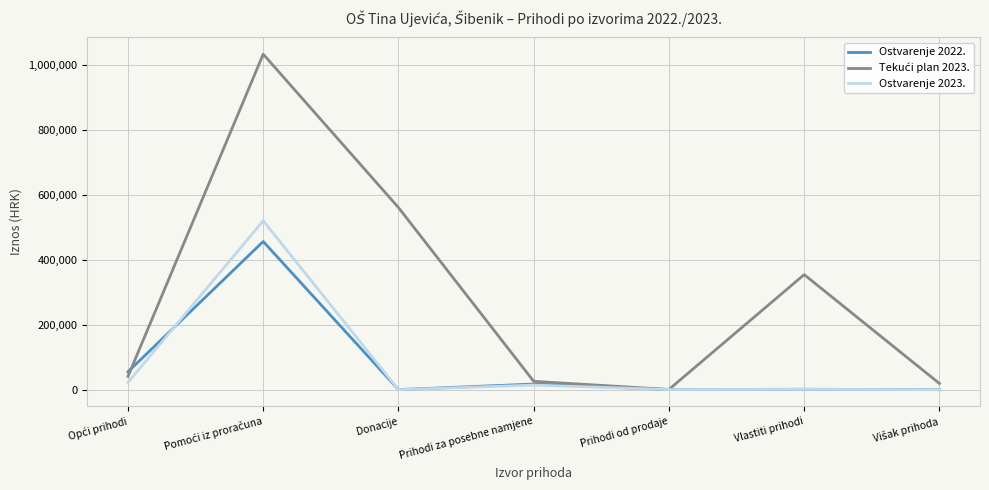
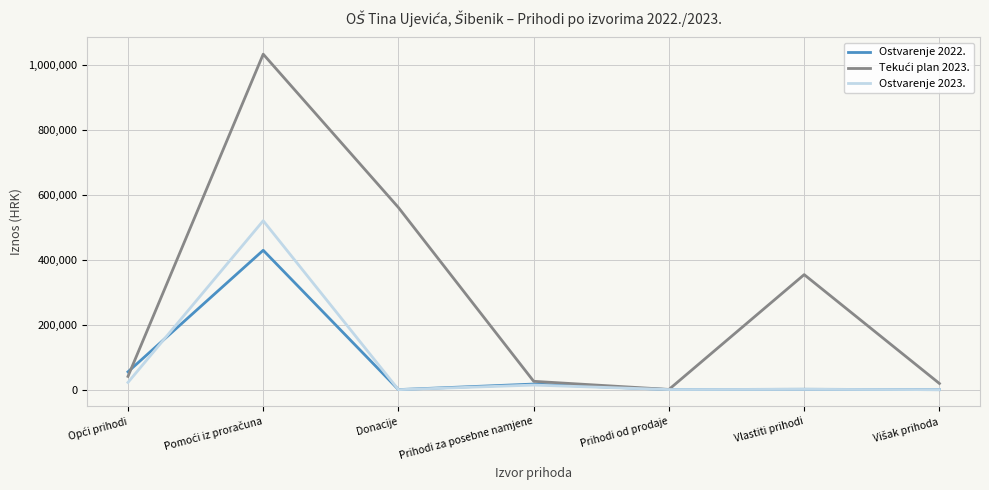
Ostvarenje 2022., Pomoći iz proračuna: 460,000 -> 430,000
